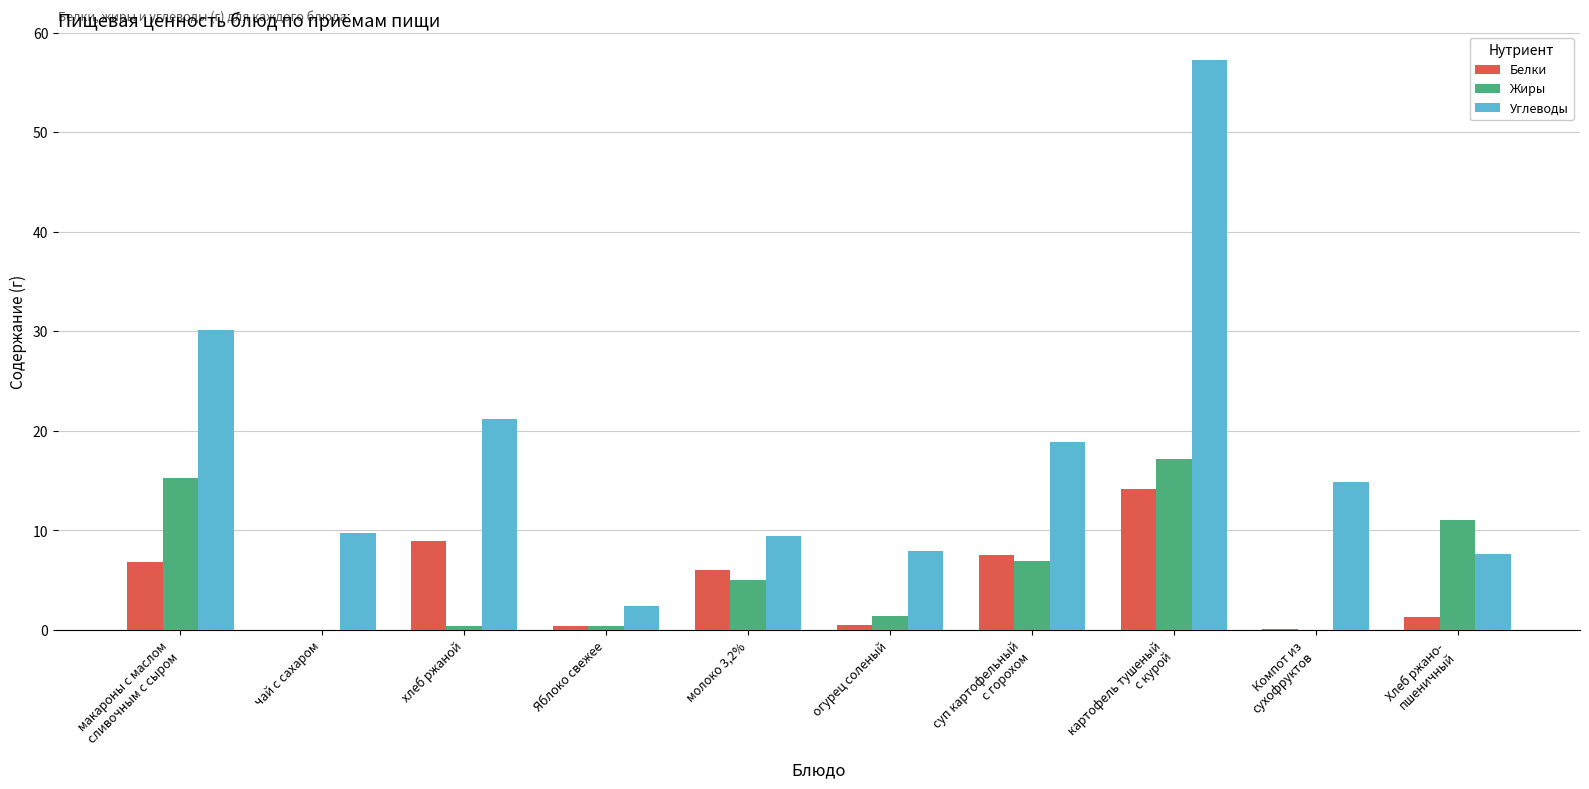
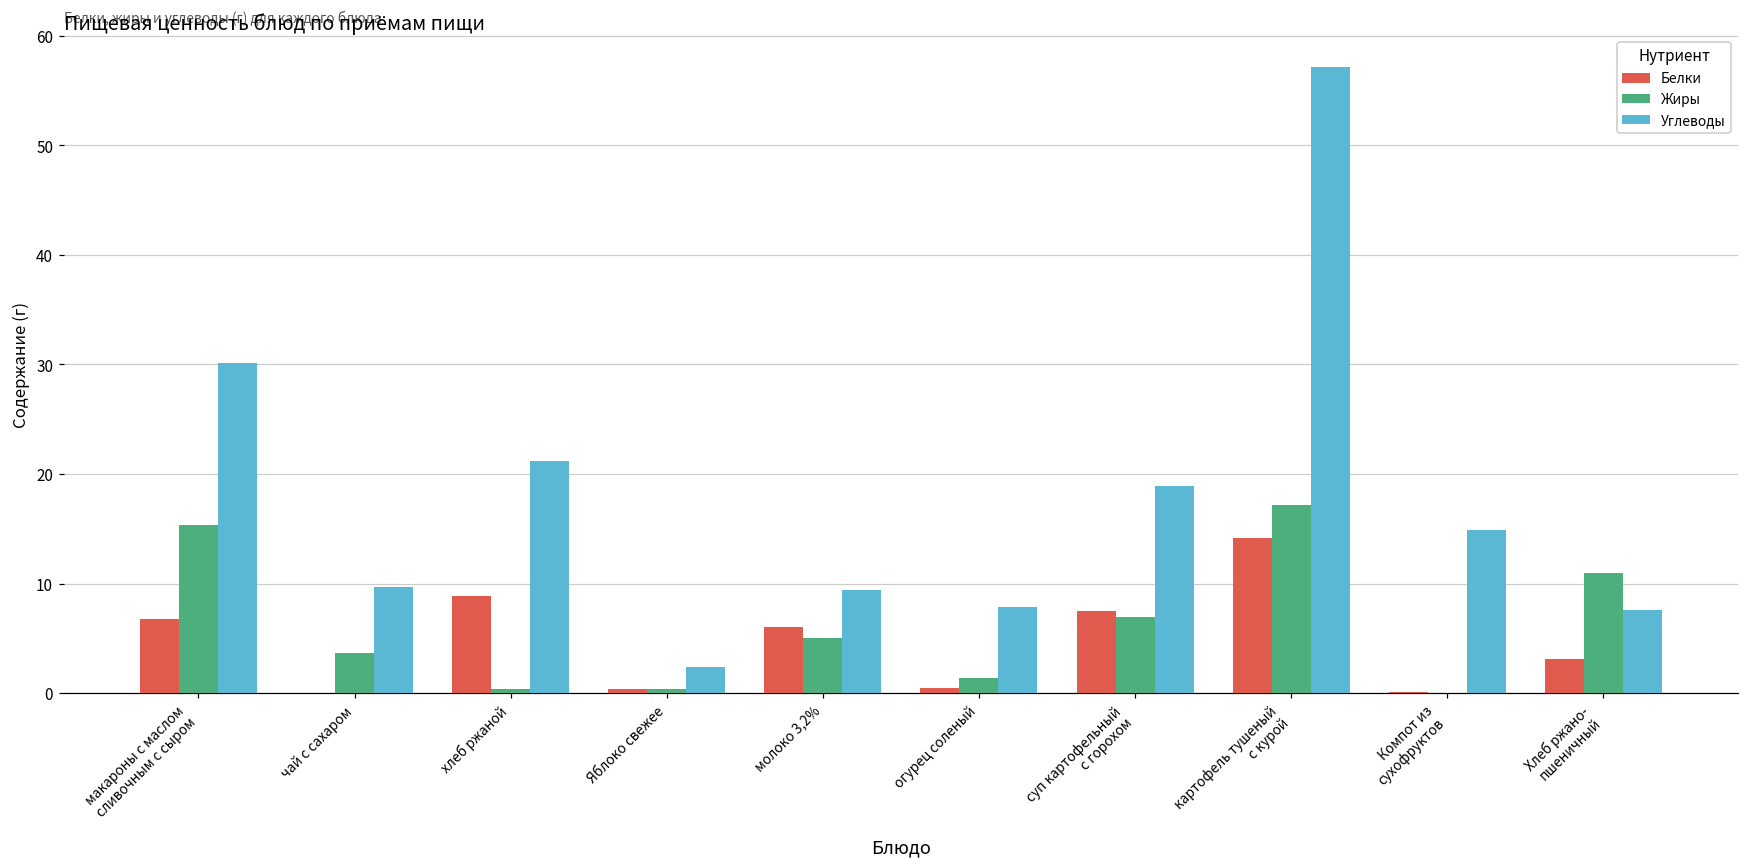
Жиры, чай с сахаром: 0 -> 4
Белки, Хлеб ржано- пшеничный: 1 -> 3
